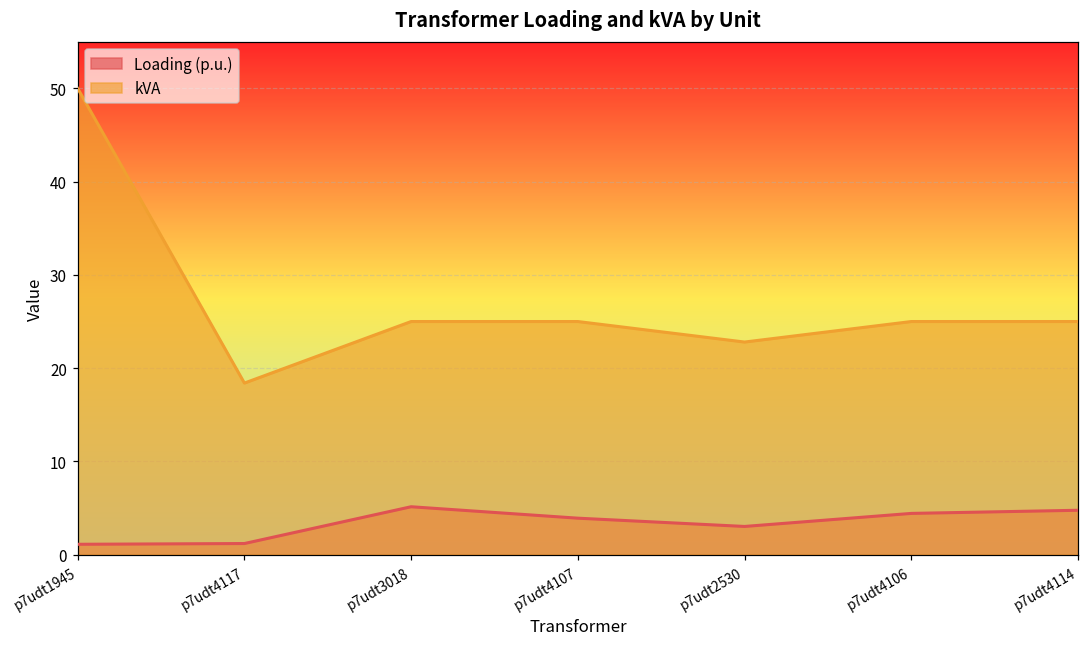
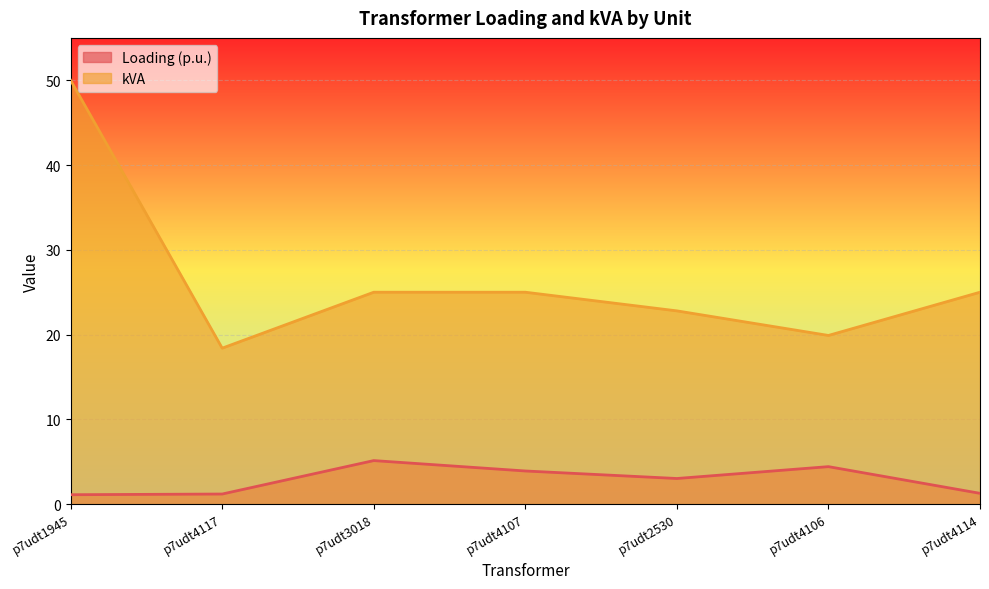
kVA, p7udt4106: 25 -> 20
Loading (p.u.), p7udt4114: 5 -> 1
